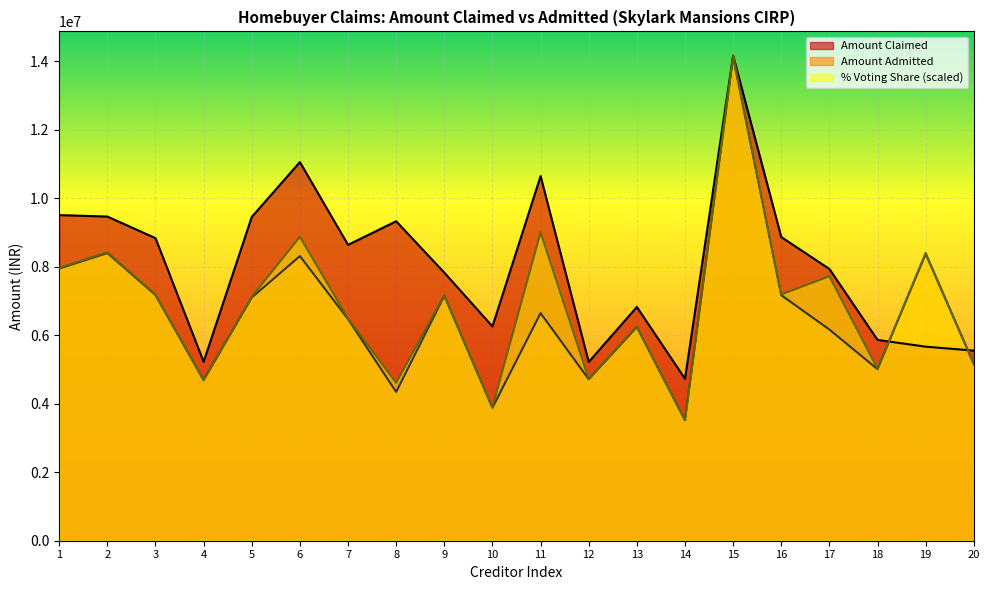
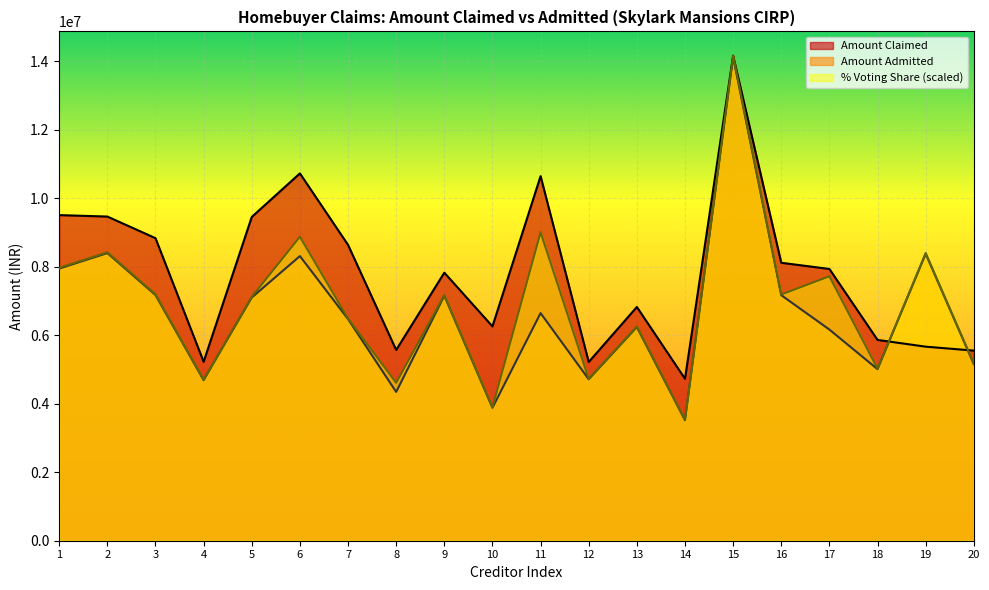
Amount Claimed, 6: 11100000 -> 10700000
Amount Claimed, 8: 9300000 -> 5600000
Amount Claimed, 16: 8900000 -> 8100000
